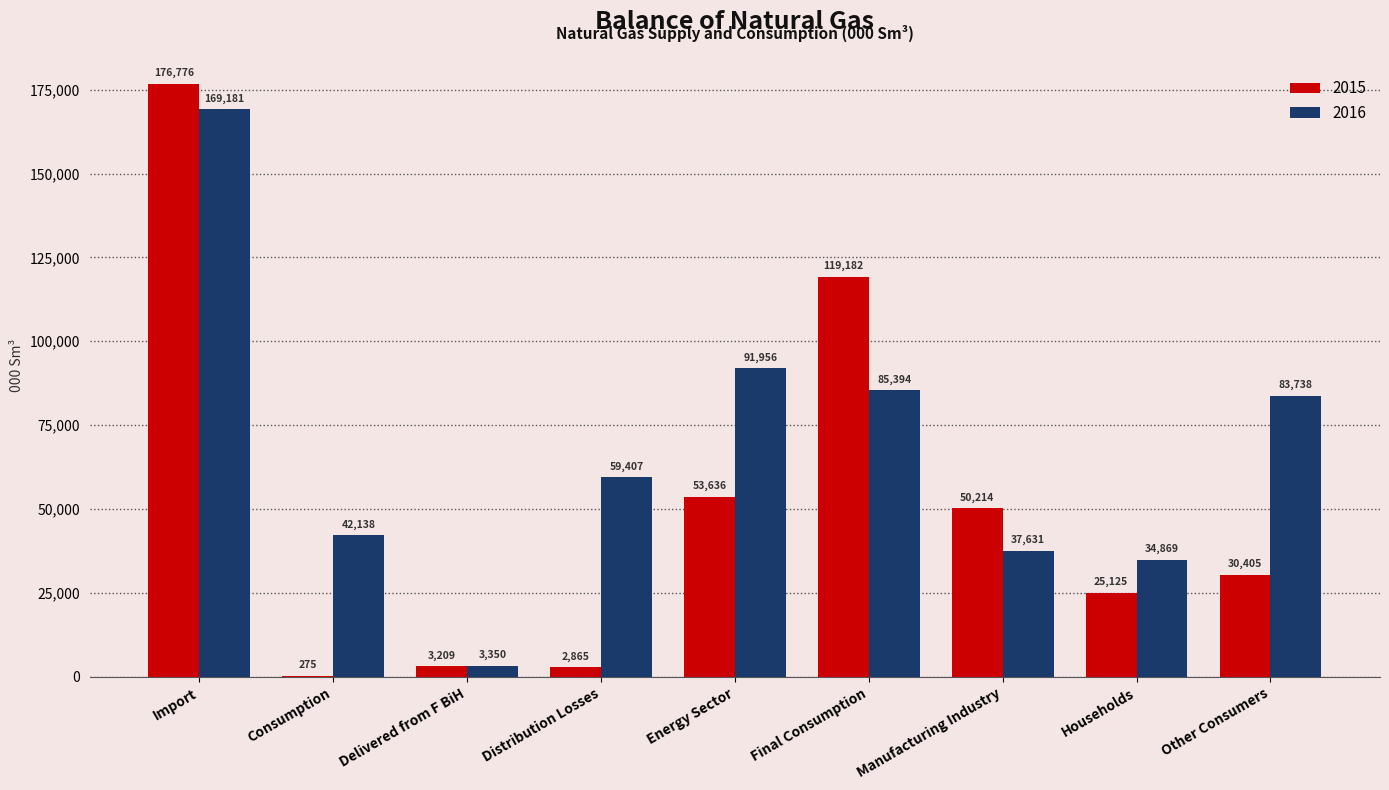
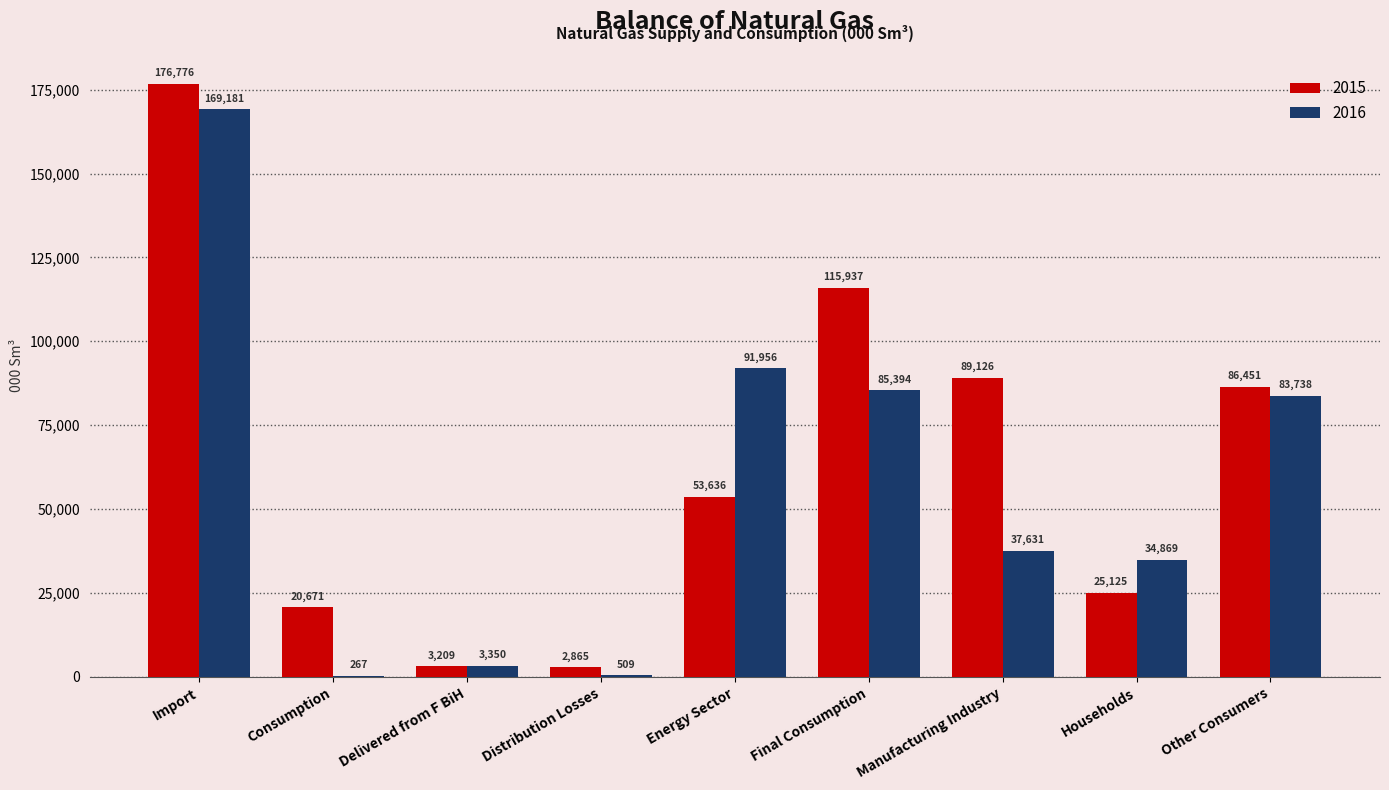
2015, Consumption: 275 -> 20,671
2016, Consumption: 42,138 -> 267
2016, Distribution Losses: 59,407 -> 509
2015, Final Consumption: 119,182 -> 115,937
2015, Manufacturing Industry: 50,214 -> 89,126
2015, Other Consumers: 30,405 -> 86,451
